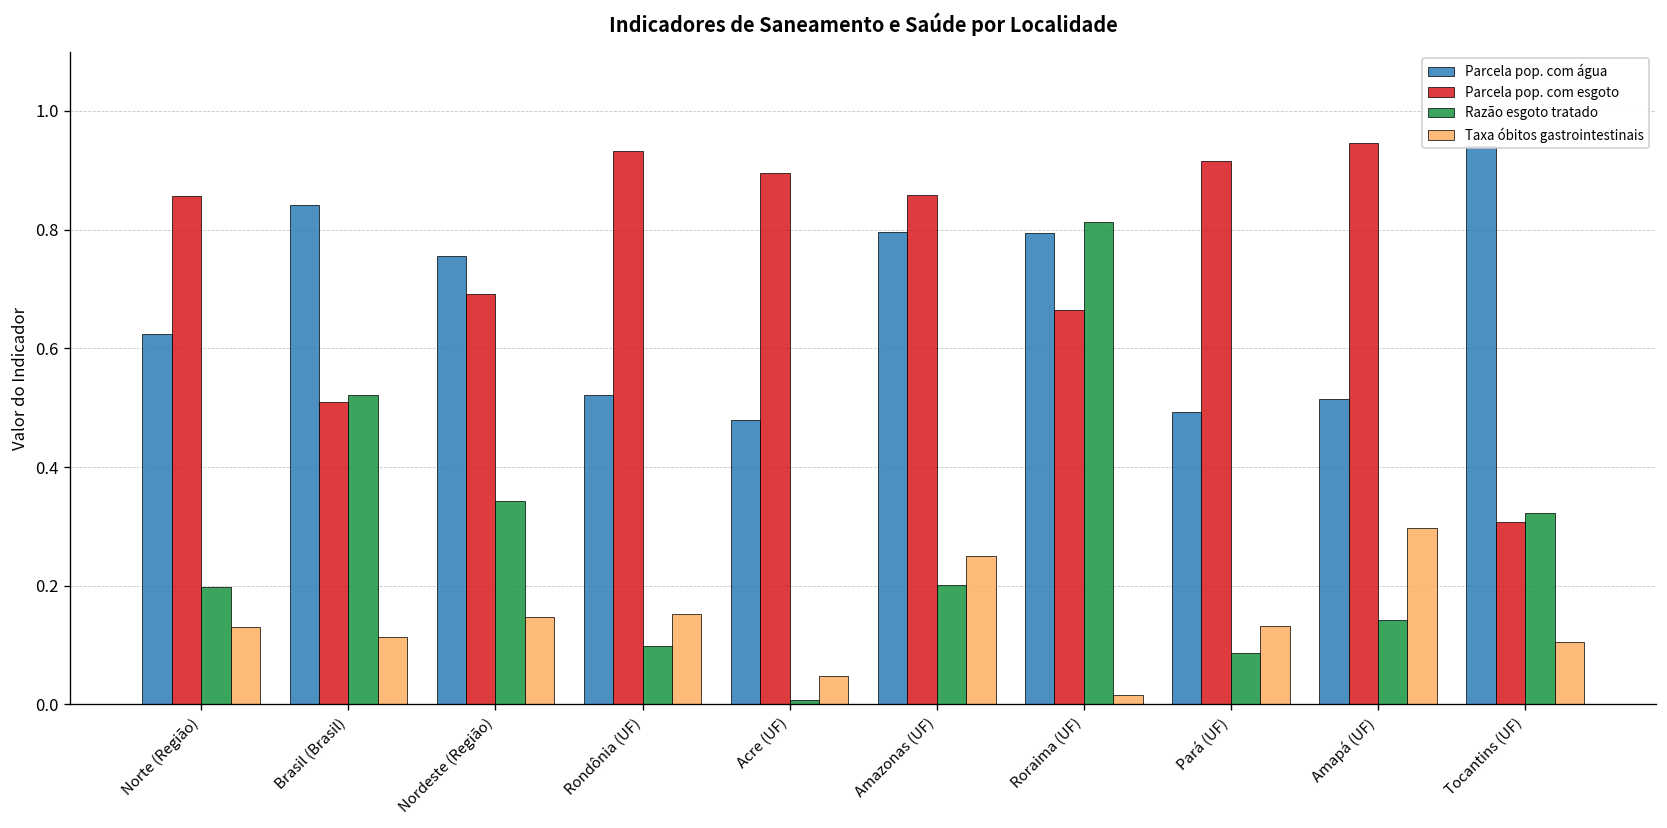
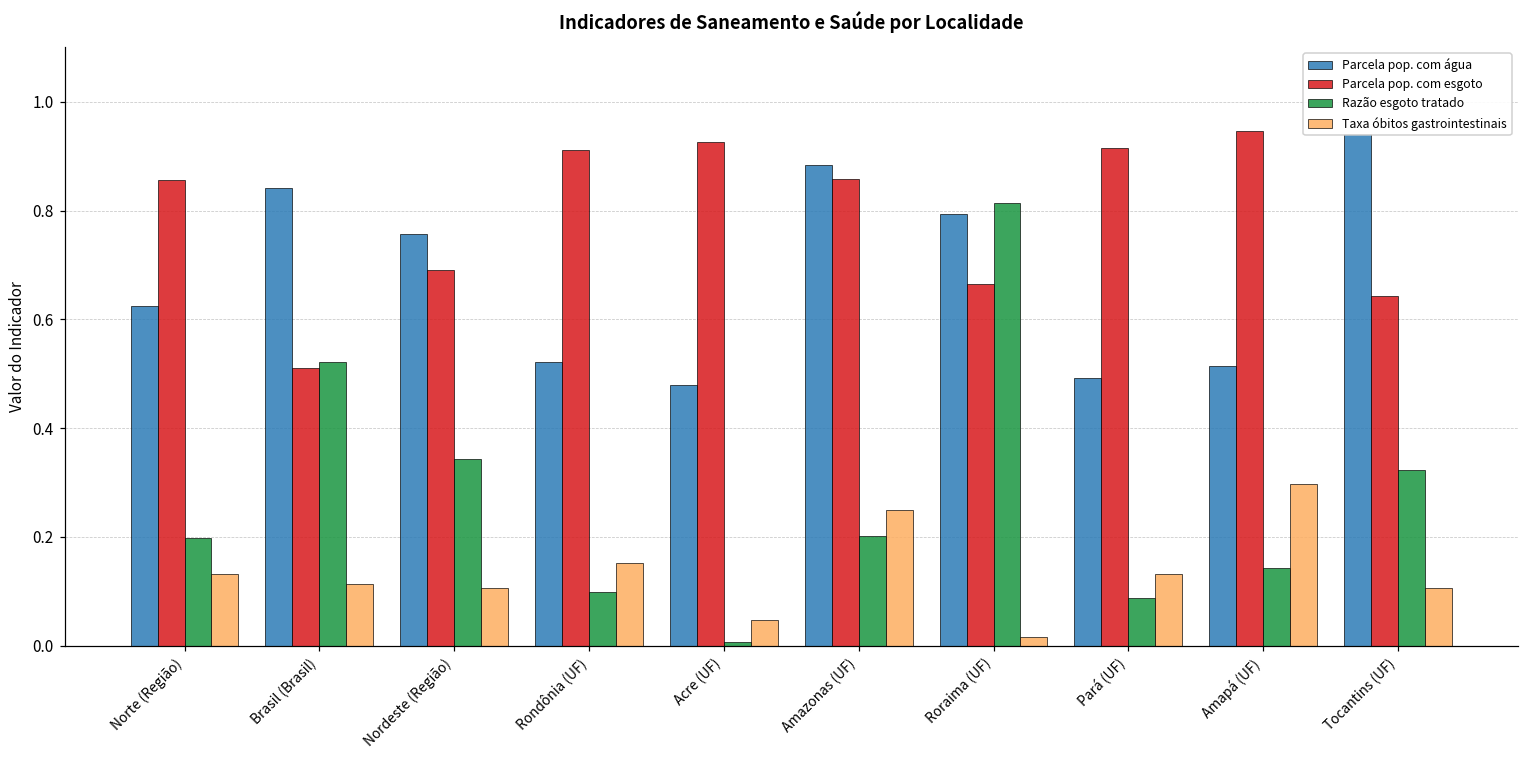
Taxa óbitos gastrointestinais, Nordeste (Região): 0.15 -> 0.11
Parcela pop. com esgoto, Rondônia (UF): 0.93 -> 0.91
Parcela pop. com esgoto, Acre (UF): 0.90 -> 0.93
Parcela pop. com água, Amazonas (UF): 0.80 -> 0.88
Parcela pop. com esgoto, Tocantins (UF): 0.31 -> 0.64
